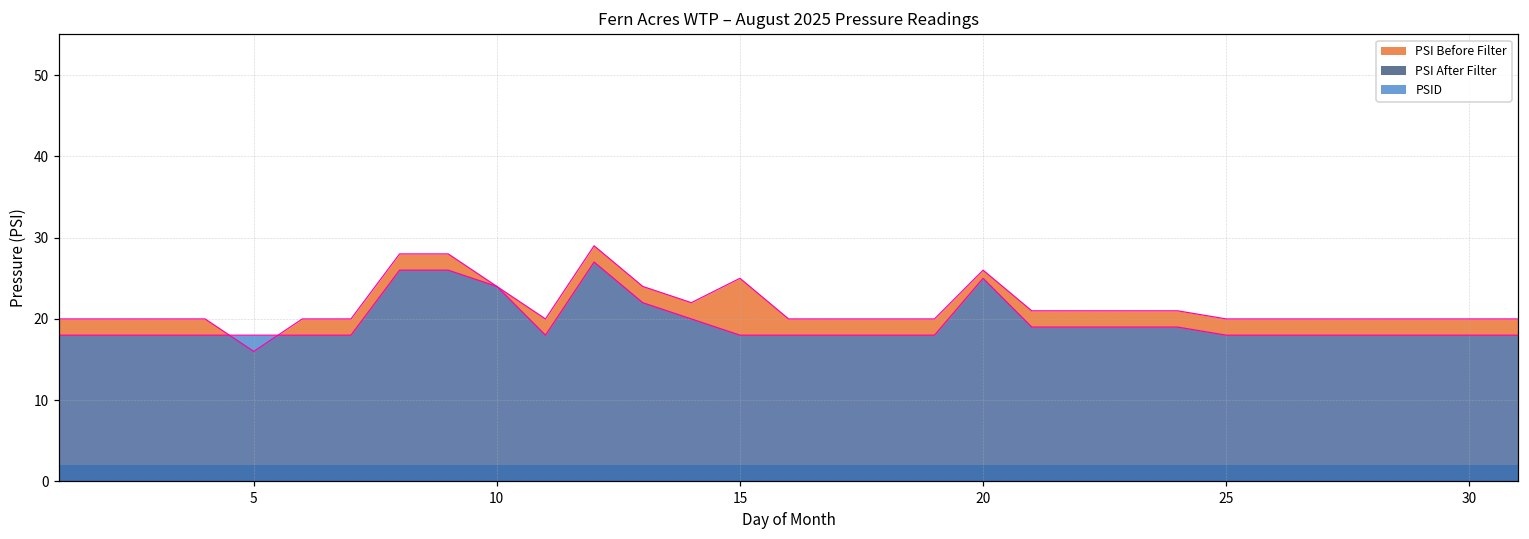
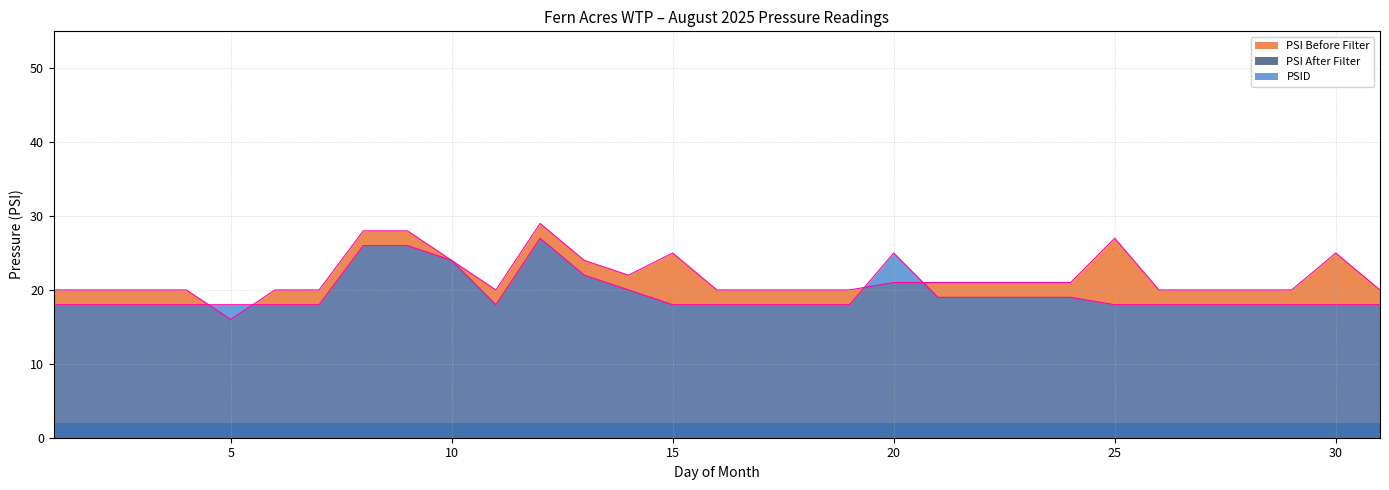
PSI Before Filter, 20: 26 -> 21
PSI Before Filter, 25: 20 -> 27
PSI Before Filter, 30: 20 -> 25
